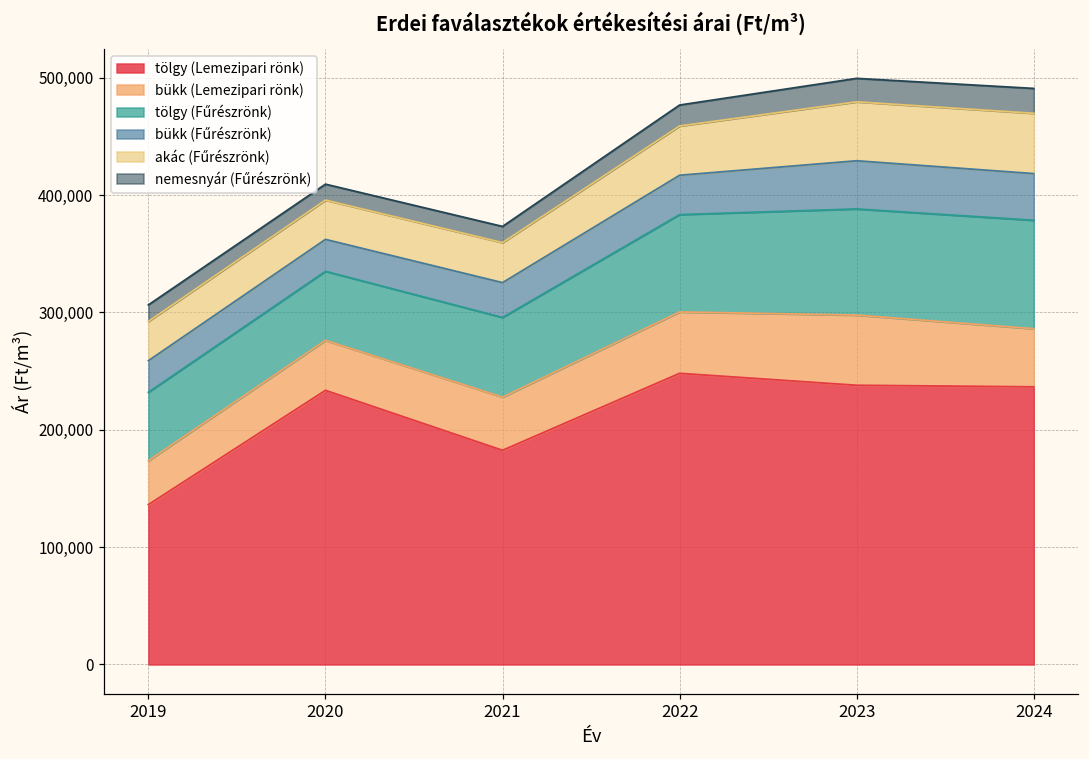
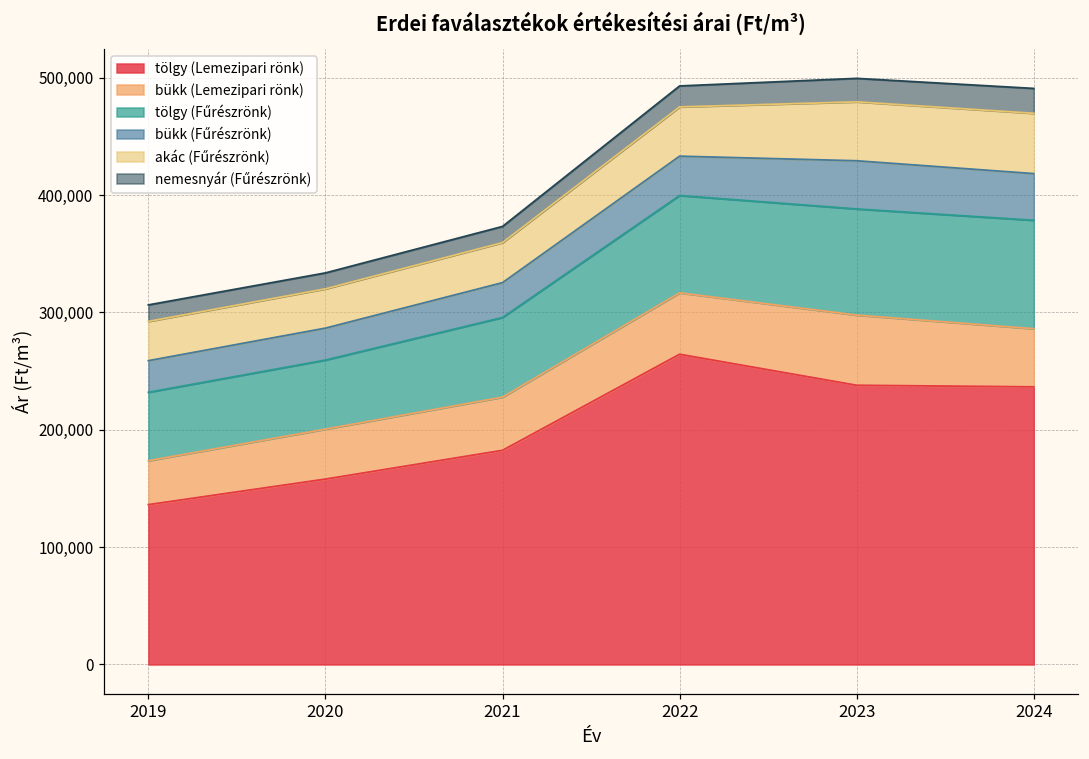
tölgy (Lemezipari rönk), 2020: 234,000 -> 158,000
tölgy (Lemezipari rönk), 2022: 248,000 -> 264,000
